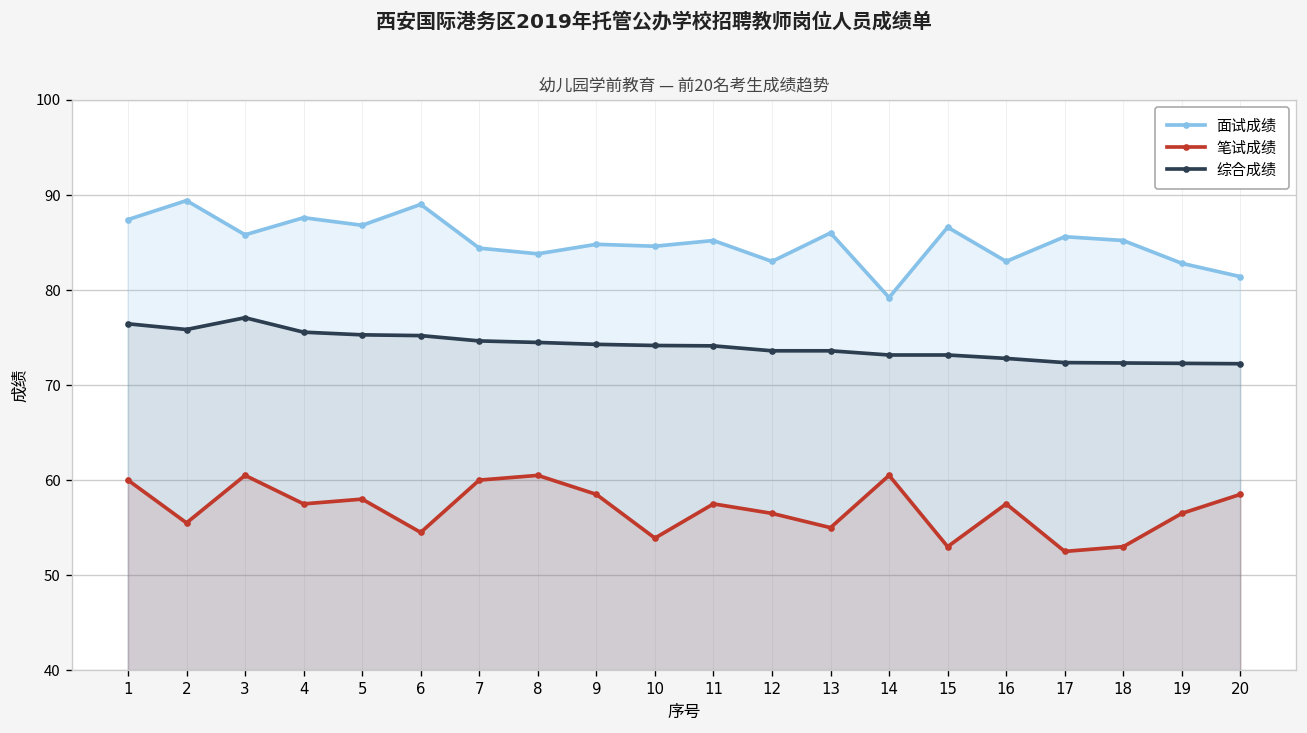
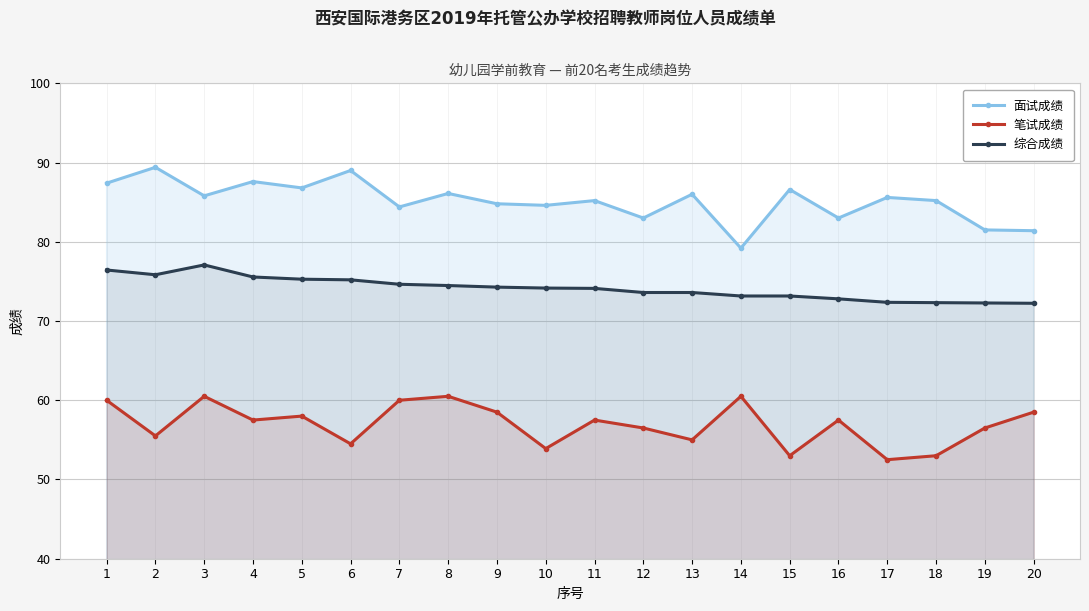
面试成绩, 8: 84 -> 86
面试成绩, 19: 83 -> 82
